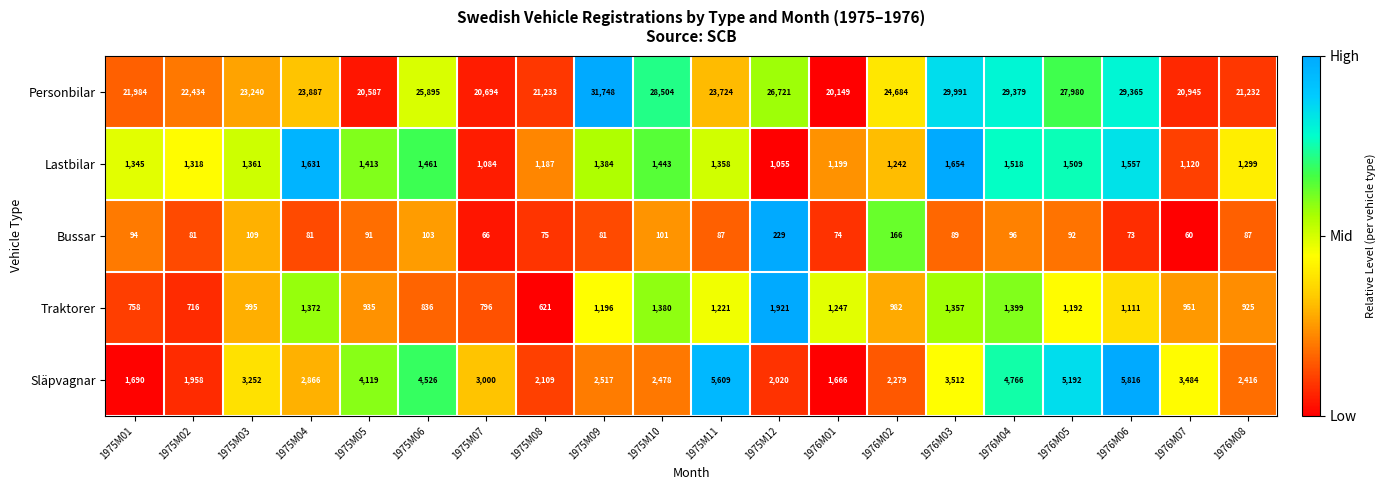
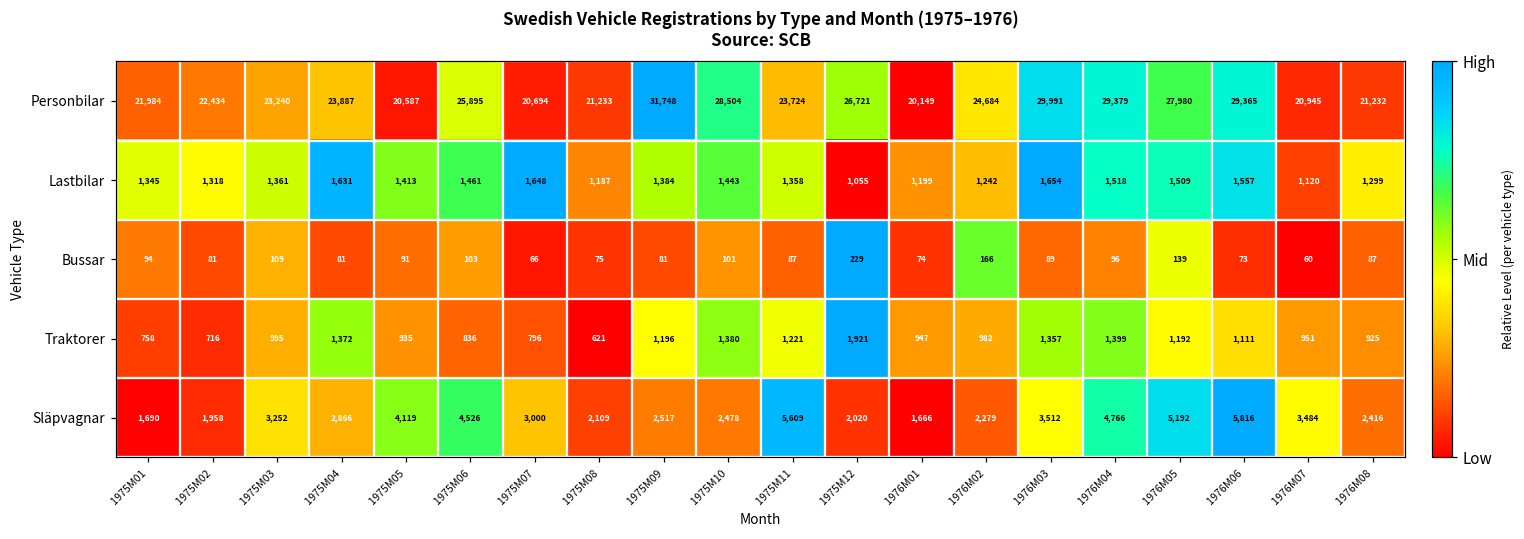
Lastbilar, 1975M07: 1,084 -> 1,648
Bussar, 1976M05: 92 -> 139
Traktorer, 1976M01: 1,247 -> 947
